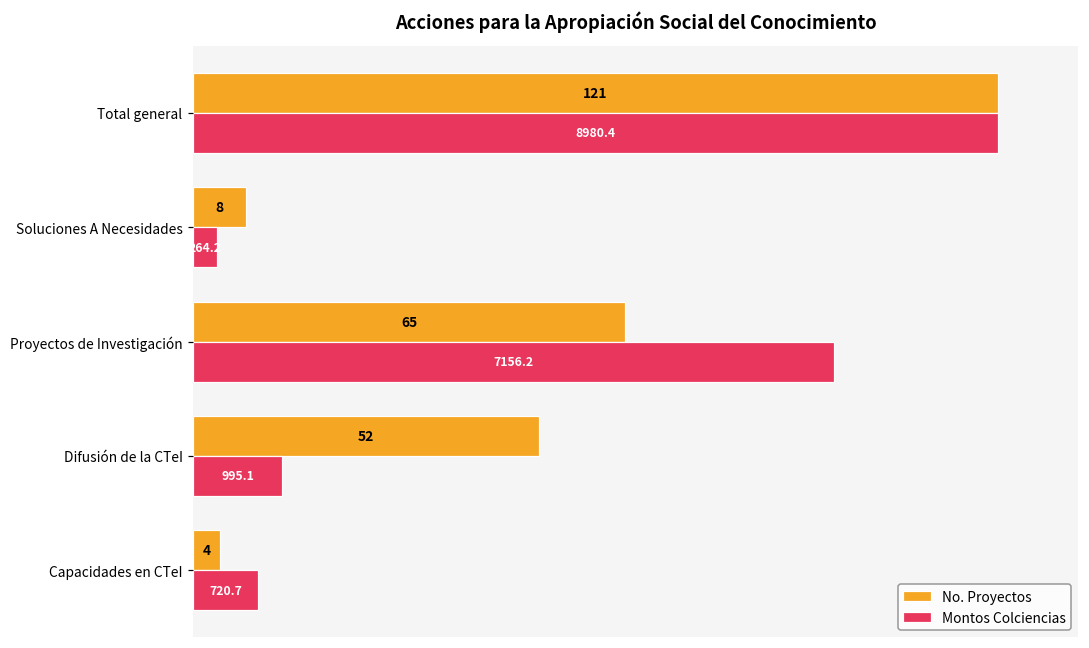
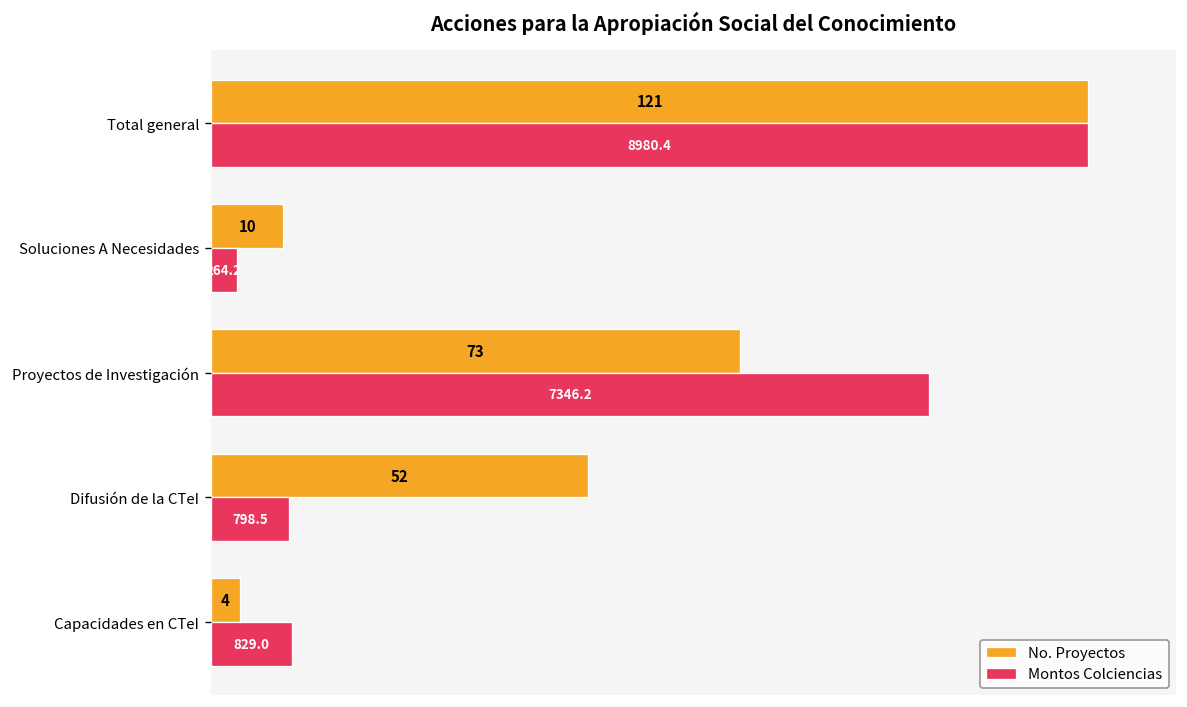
No. Proyectos, Soluciones A Necesidades: 8 -> 10
No. Proyectos, Proyectos de Investigación: 65 -> 73
Montos Colciencias, Proyectos de Investigación: 7156.2 -> 7346.2
Montos Colciencias, Difusión de la CTeI: 995.1 -> 798.5
Montos Colciencias, Capacidades en CTeI: 720.7 -> 829.0
